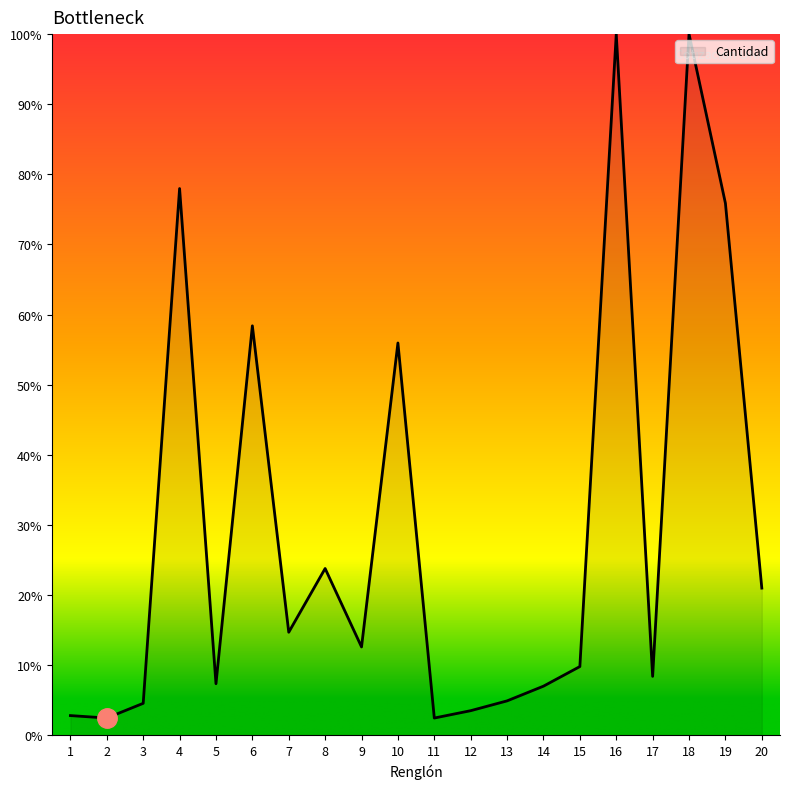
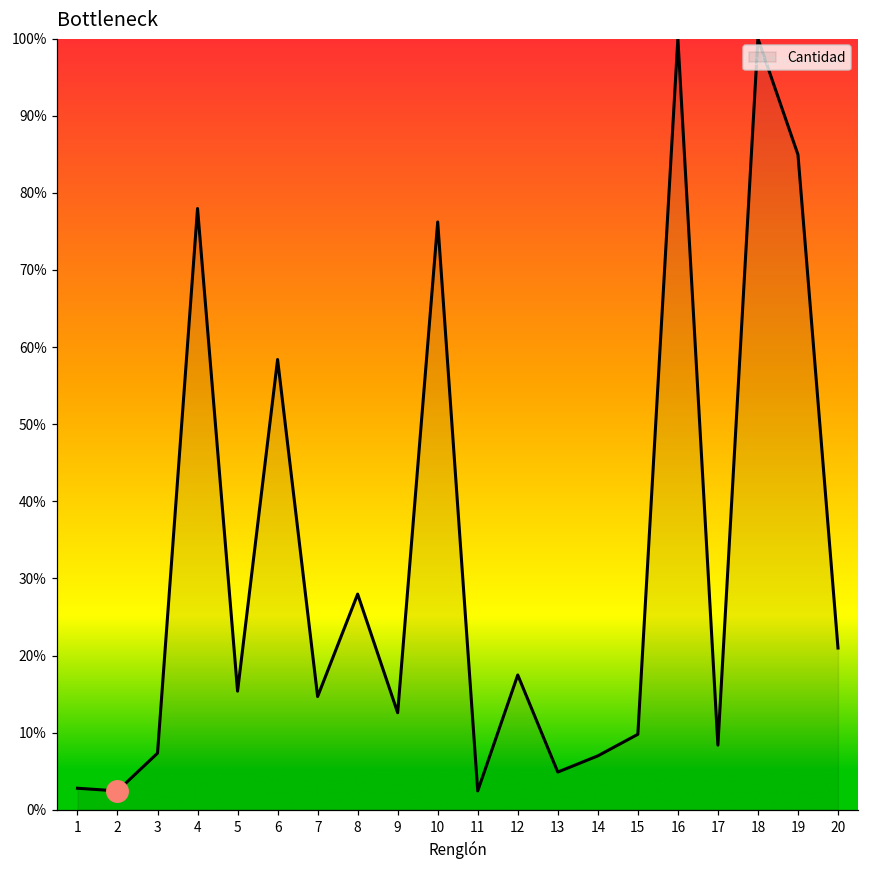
Cantidad, 3: 5% -> 7%
Cantidad, 5: 7% -> 15%
Cantidad, 8: 24% -> 28%
Cantidad, 10: 56% -> 76%
Cantidad, 12: 3% -> 17%
Cantidad, 19: 76% -> 85%
